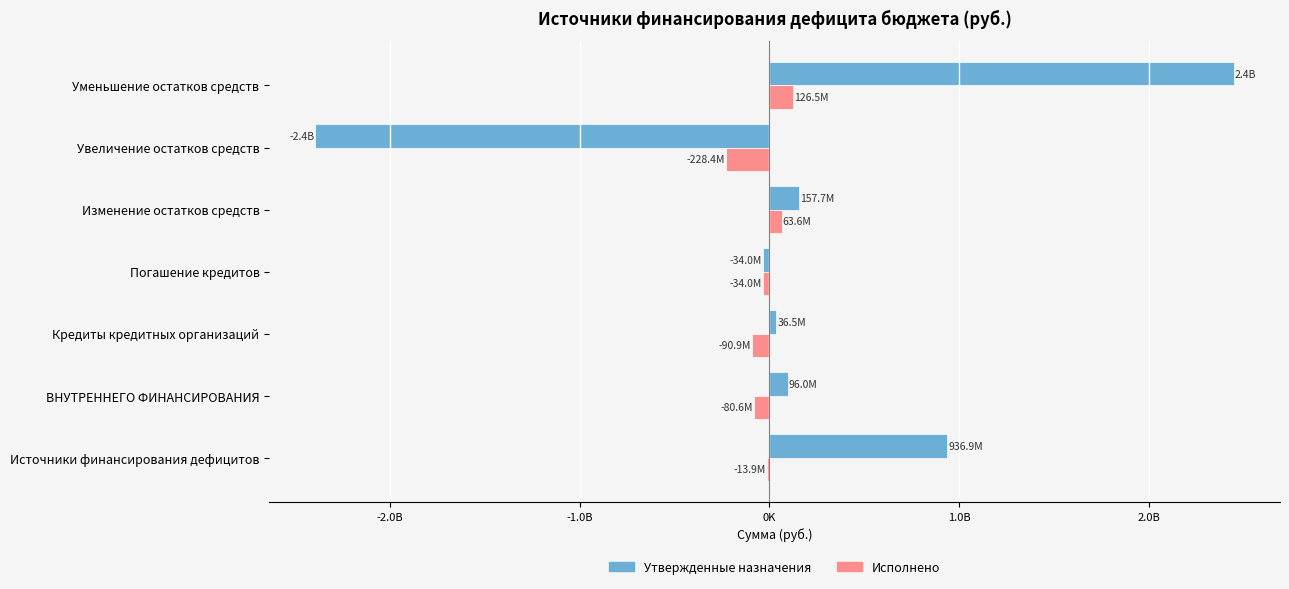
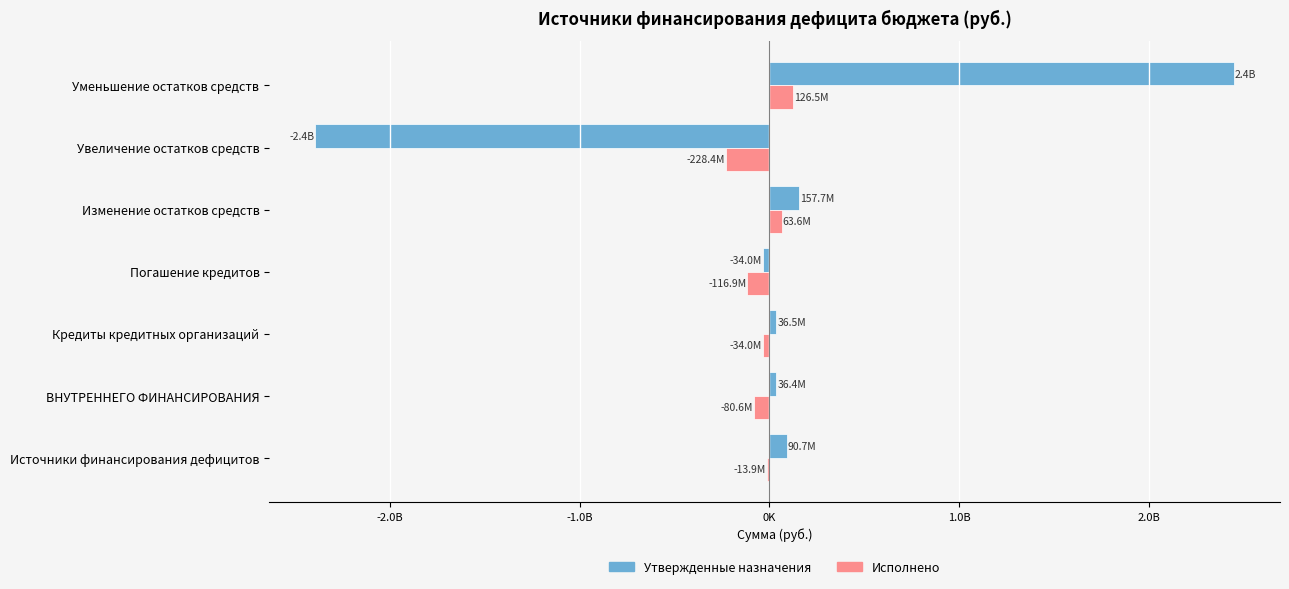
Исполнено, Погашение кредитов: -34.0M -> -116.9M
Исполнено, Кредиты кредитных организаций: -90.9M -> -34.0M
Утвержденные назначения, ВНУТРЕННЕГО ФИНАНСИРОВАНИЯ: 96.0M -> 36.4M
Утвержденные назначения, Источники финансирования дефицитов: 936.9M -> 90.7M
